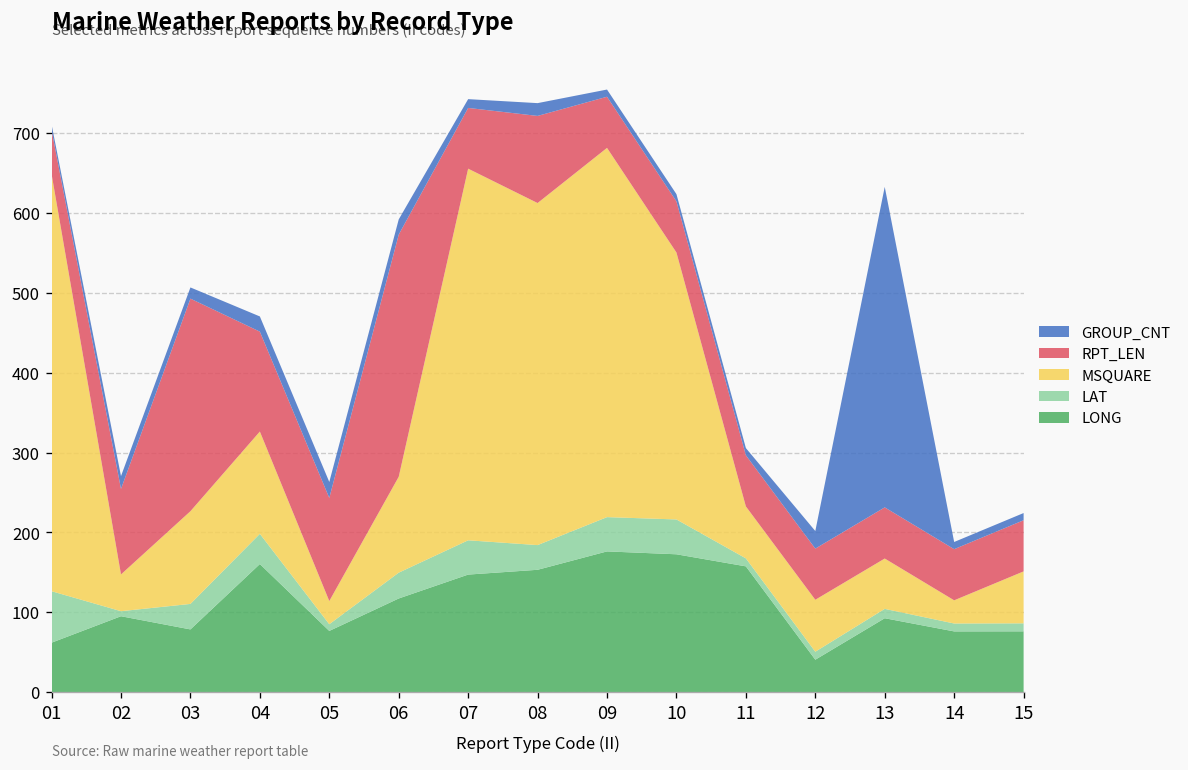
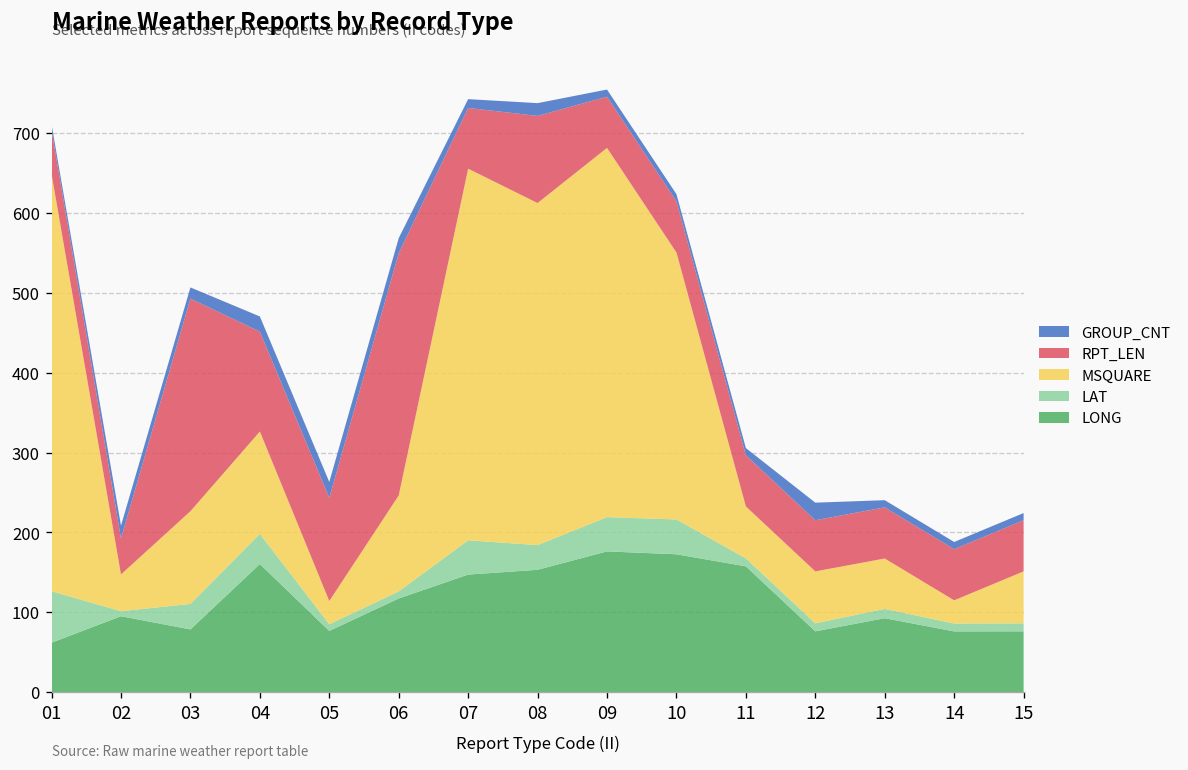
RPT_LEN, 02: 110 -> 50
LAT, 06: 30 -> 10
LONG, 12: 40 -> 80
GROUP_CNT, 13: 400 -> 10
